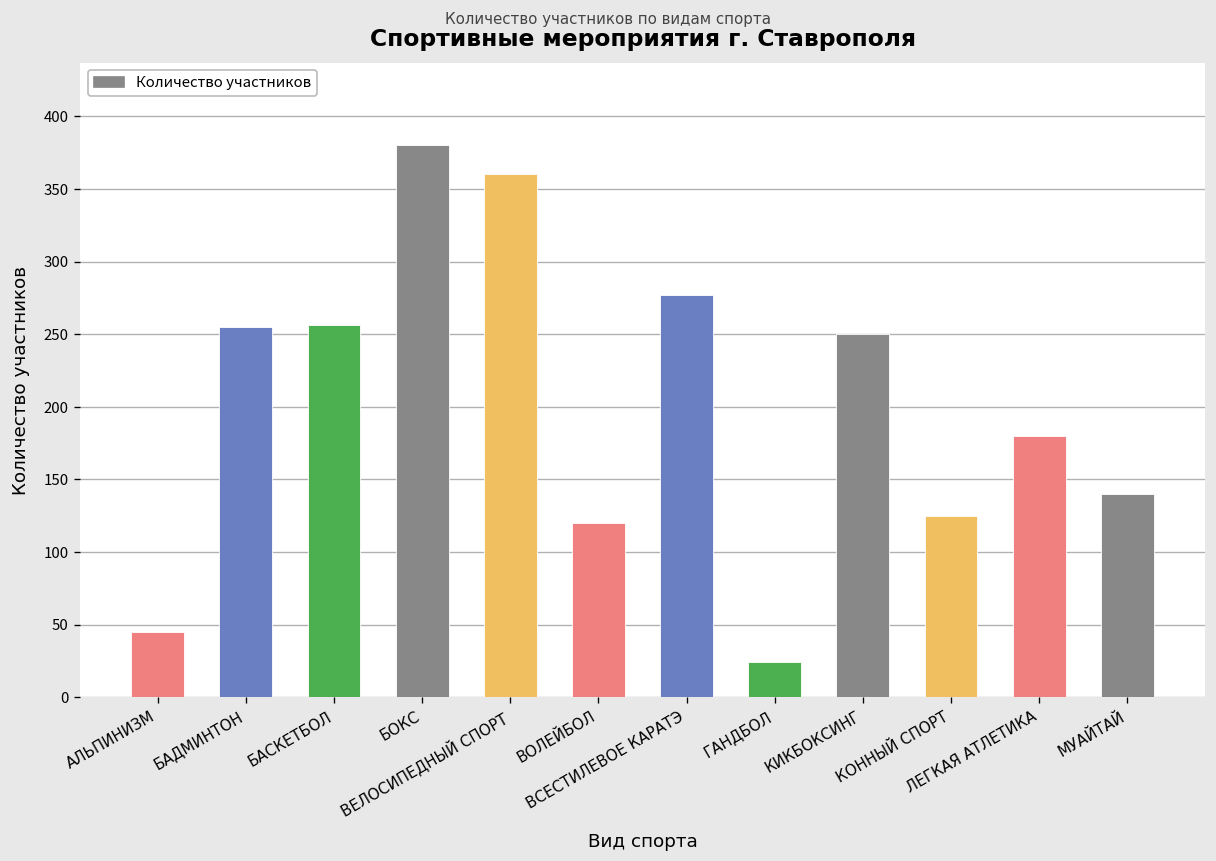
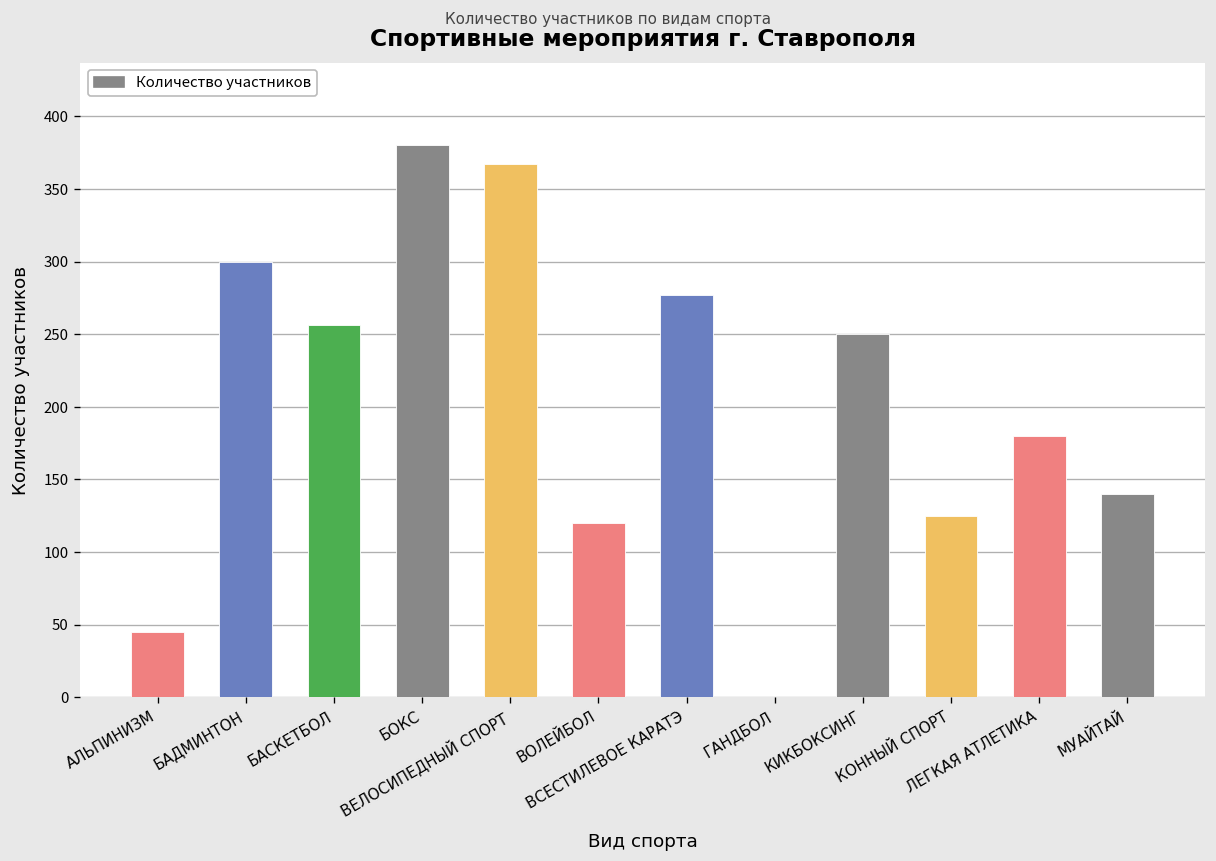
БАДМИНТОН: 255 -> 300
ВЕЛОСИПЕДНЫЙ СПОРТ: 360 -> 367
ГАНДБОЛ: 24 -> 0
